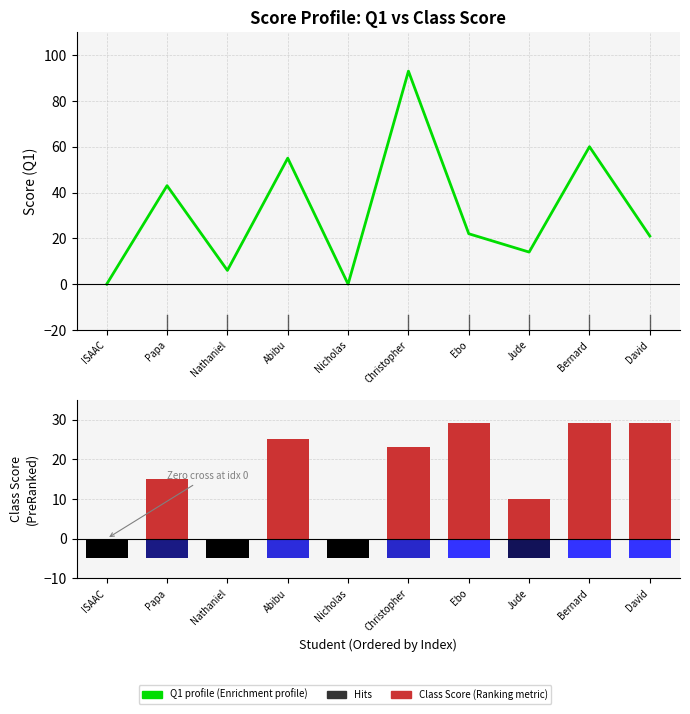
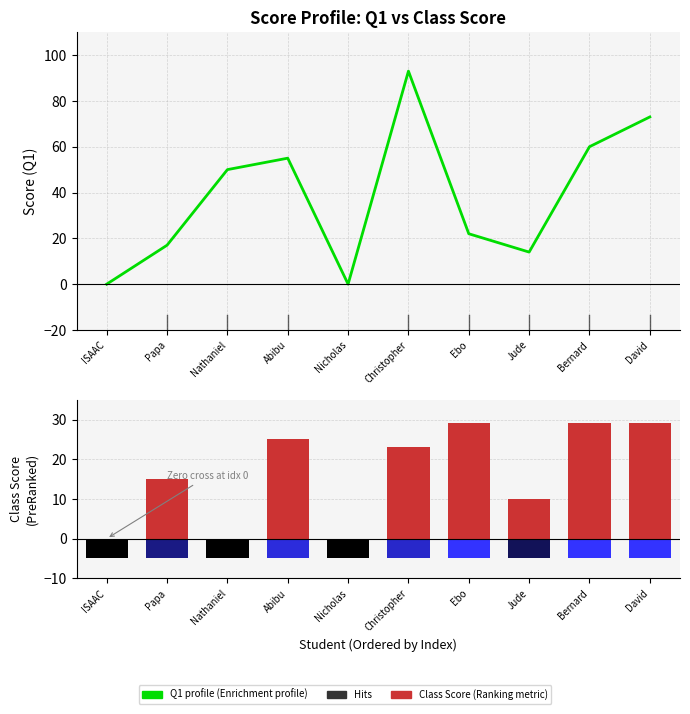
Score Profile: Q1 vs Class Score, Papa: 43 -> 17
Score Profile: Q1 vs Class Score, Nathaniel: 6 -> 50
Score Profile: Q1 vs Class Score, David: 21 -> 73
